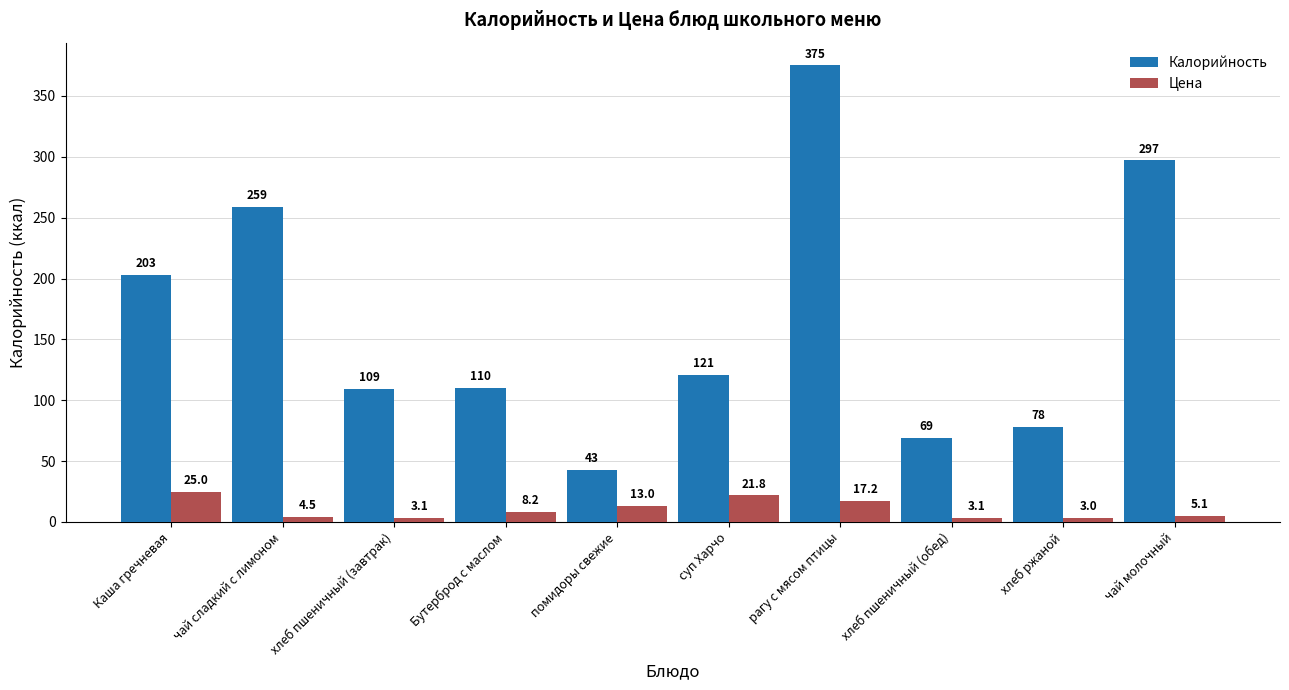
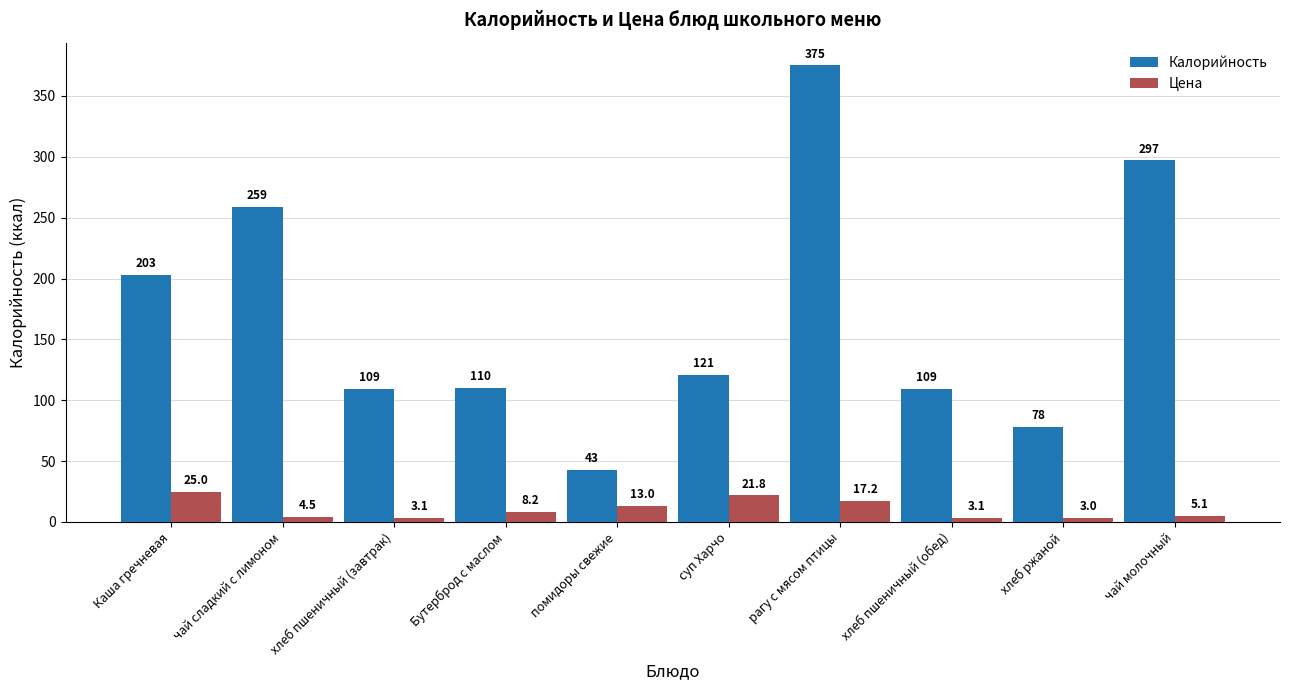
Калорийность, хлеб пшеничный (обед): 69 -> 109
